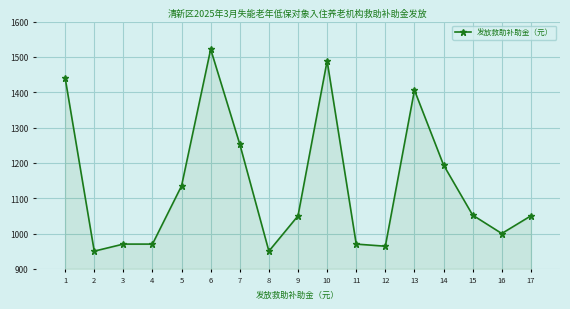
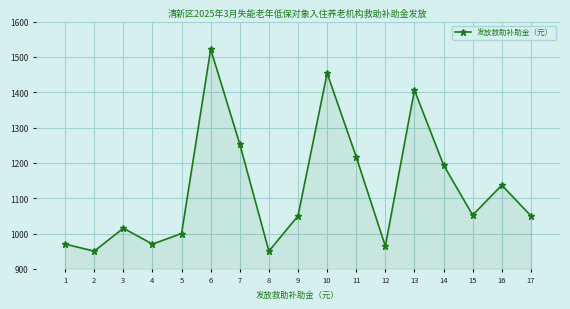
1: 1440 -> 970
3: 970 -> 1020
5: 1140 -> 1000
10: 1490 -> 1450
11: 970 -> 1220
16: 1000 -> 1140
